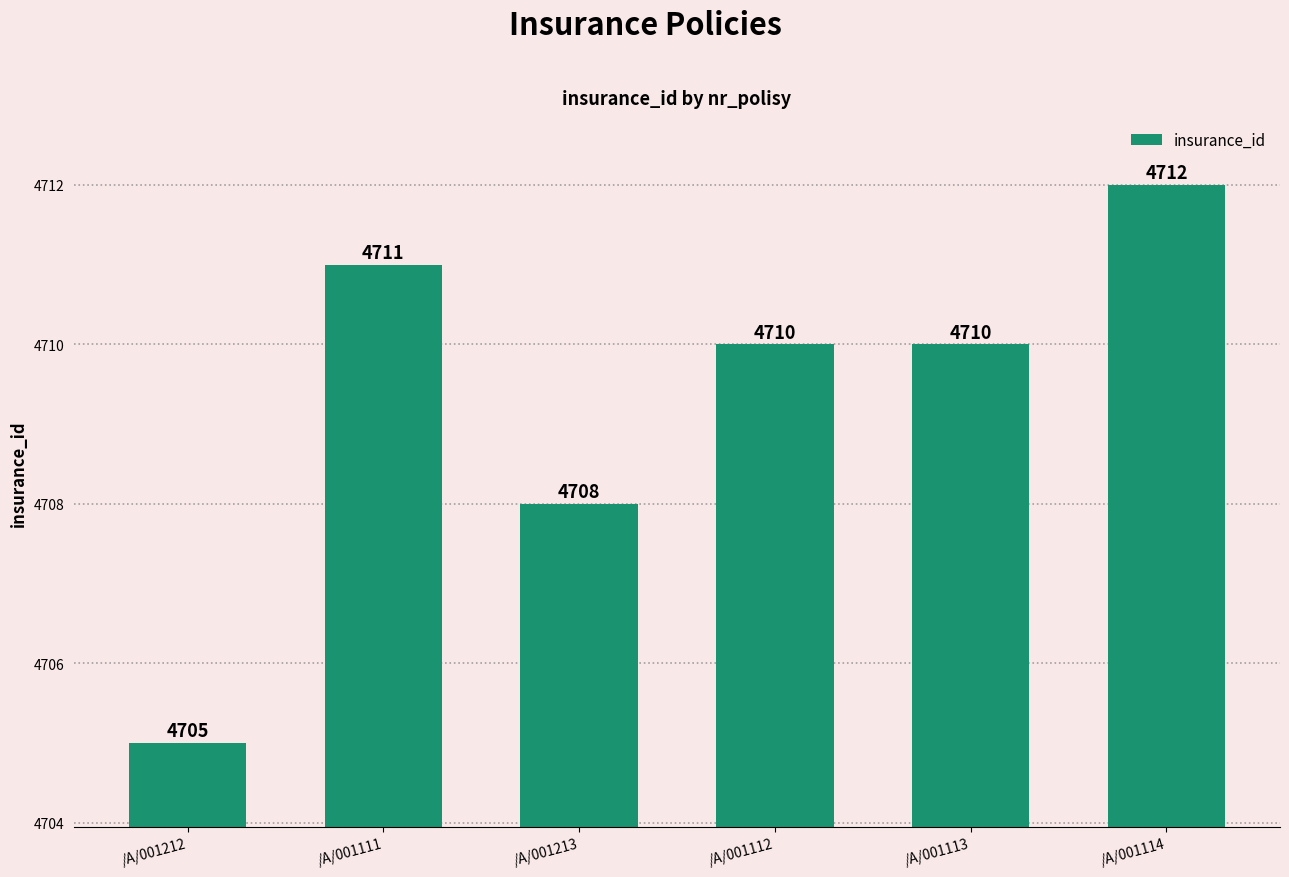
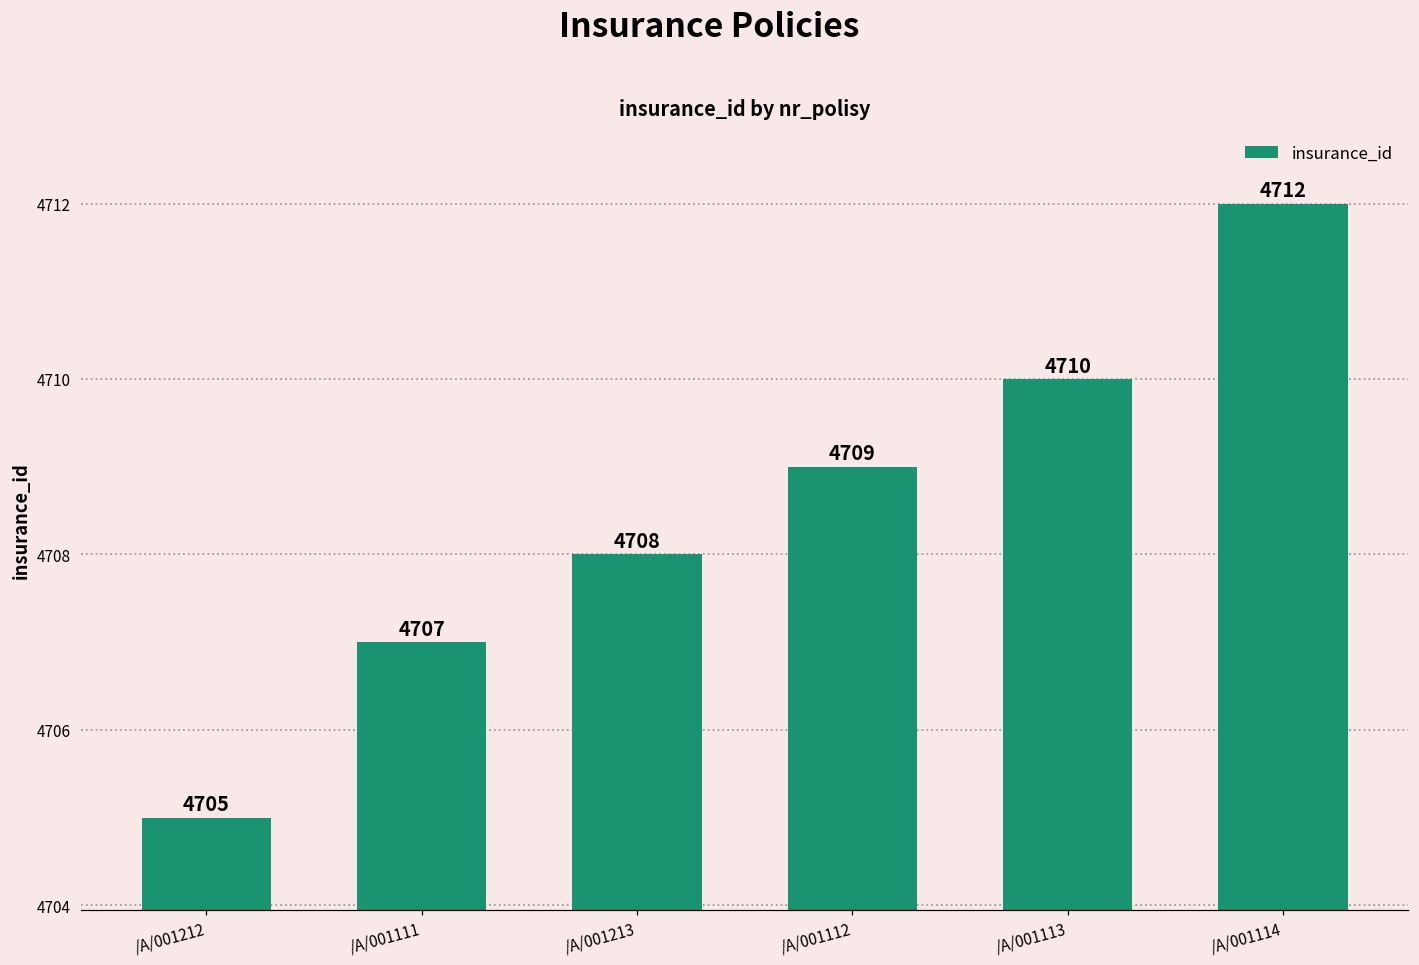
/A/001111: 4711 -> 4707
/A/001112: 4710 -> 4709
